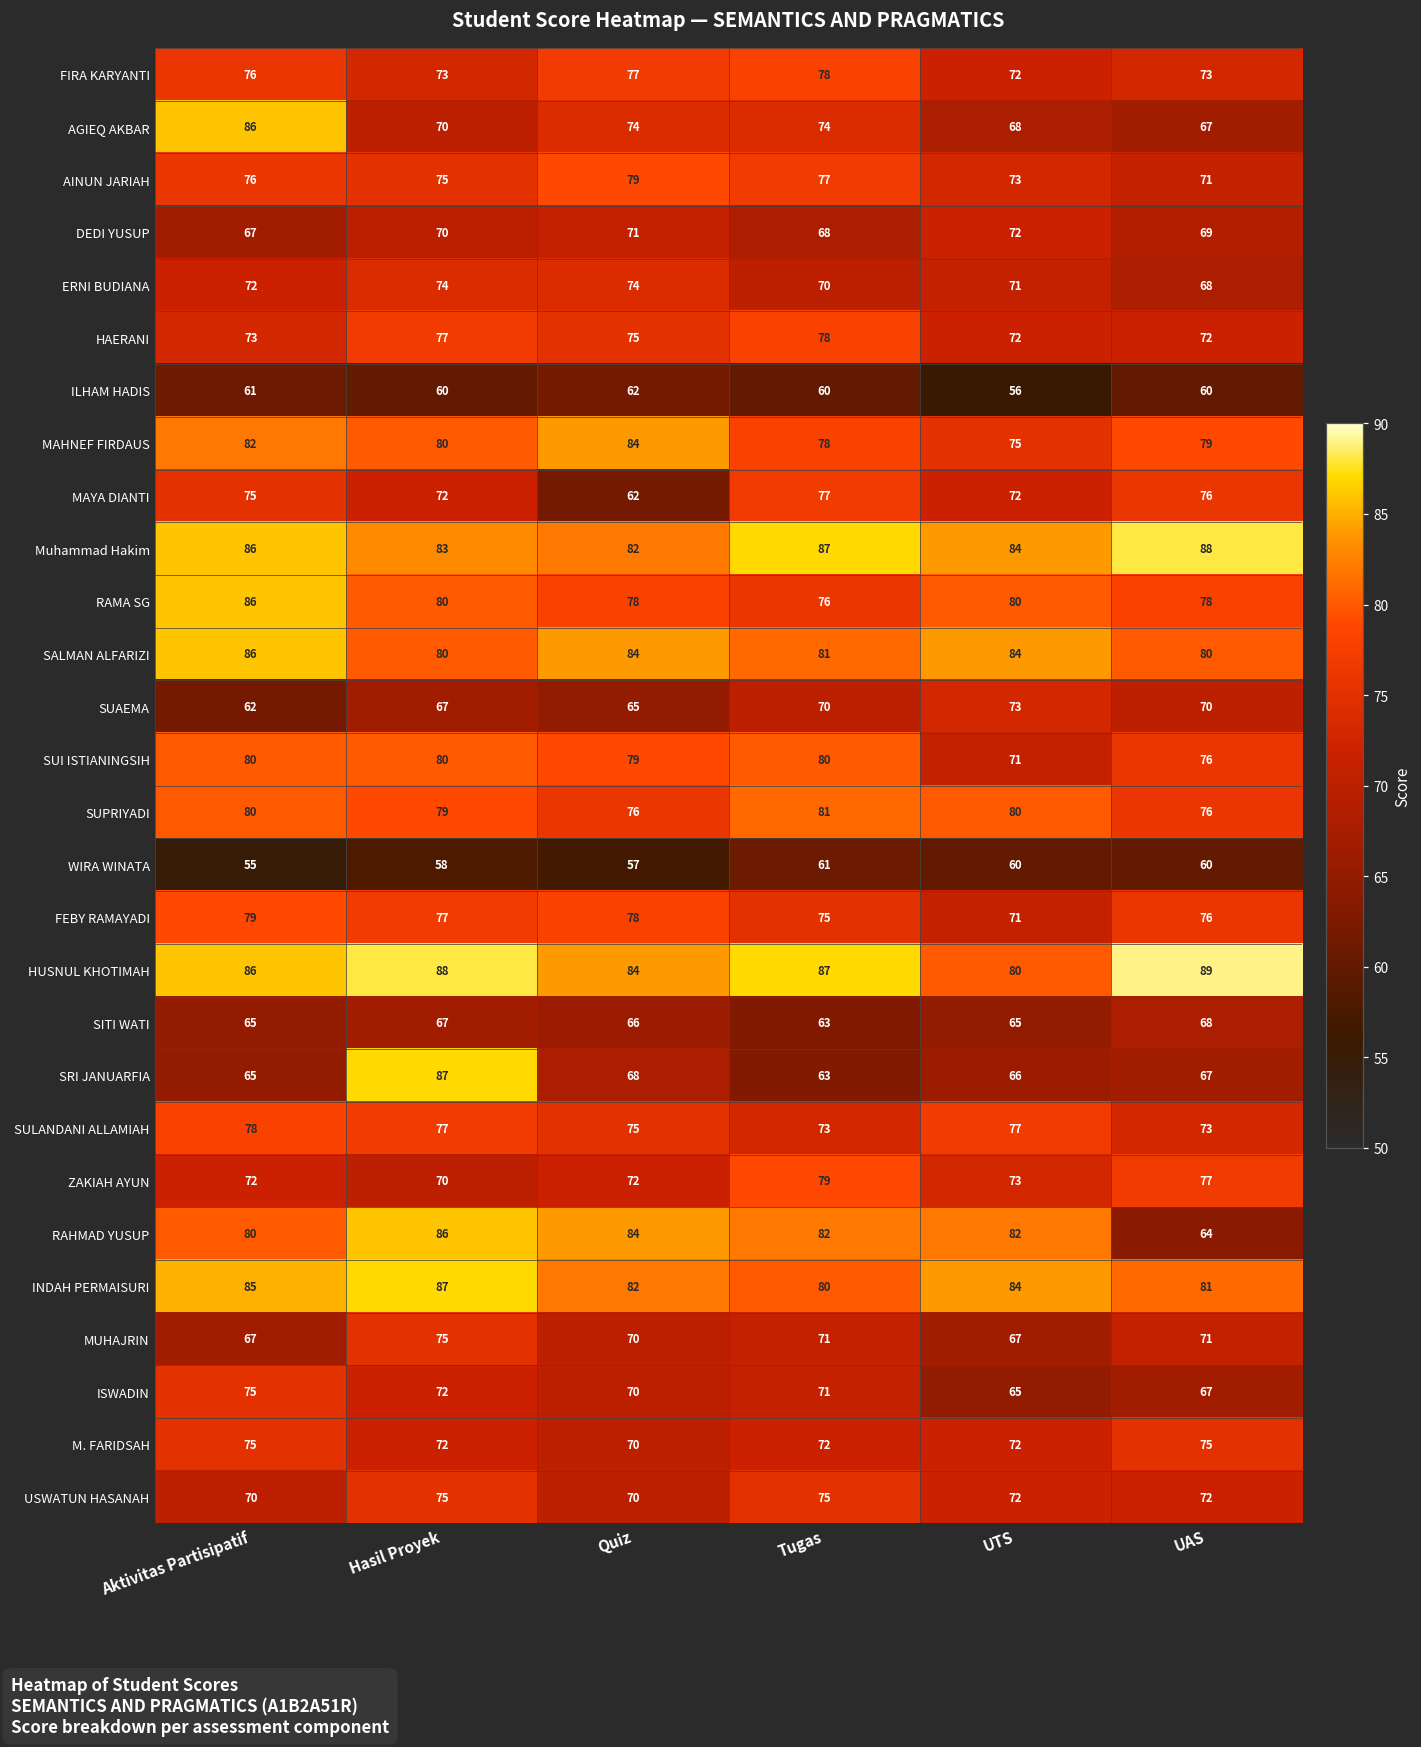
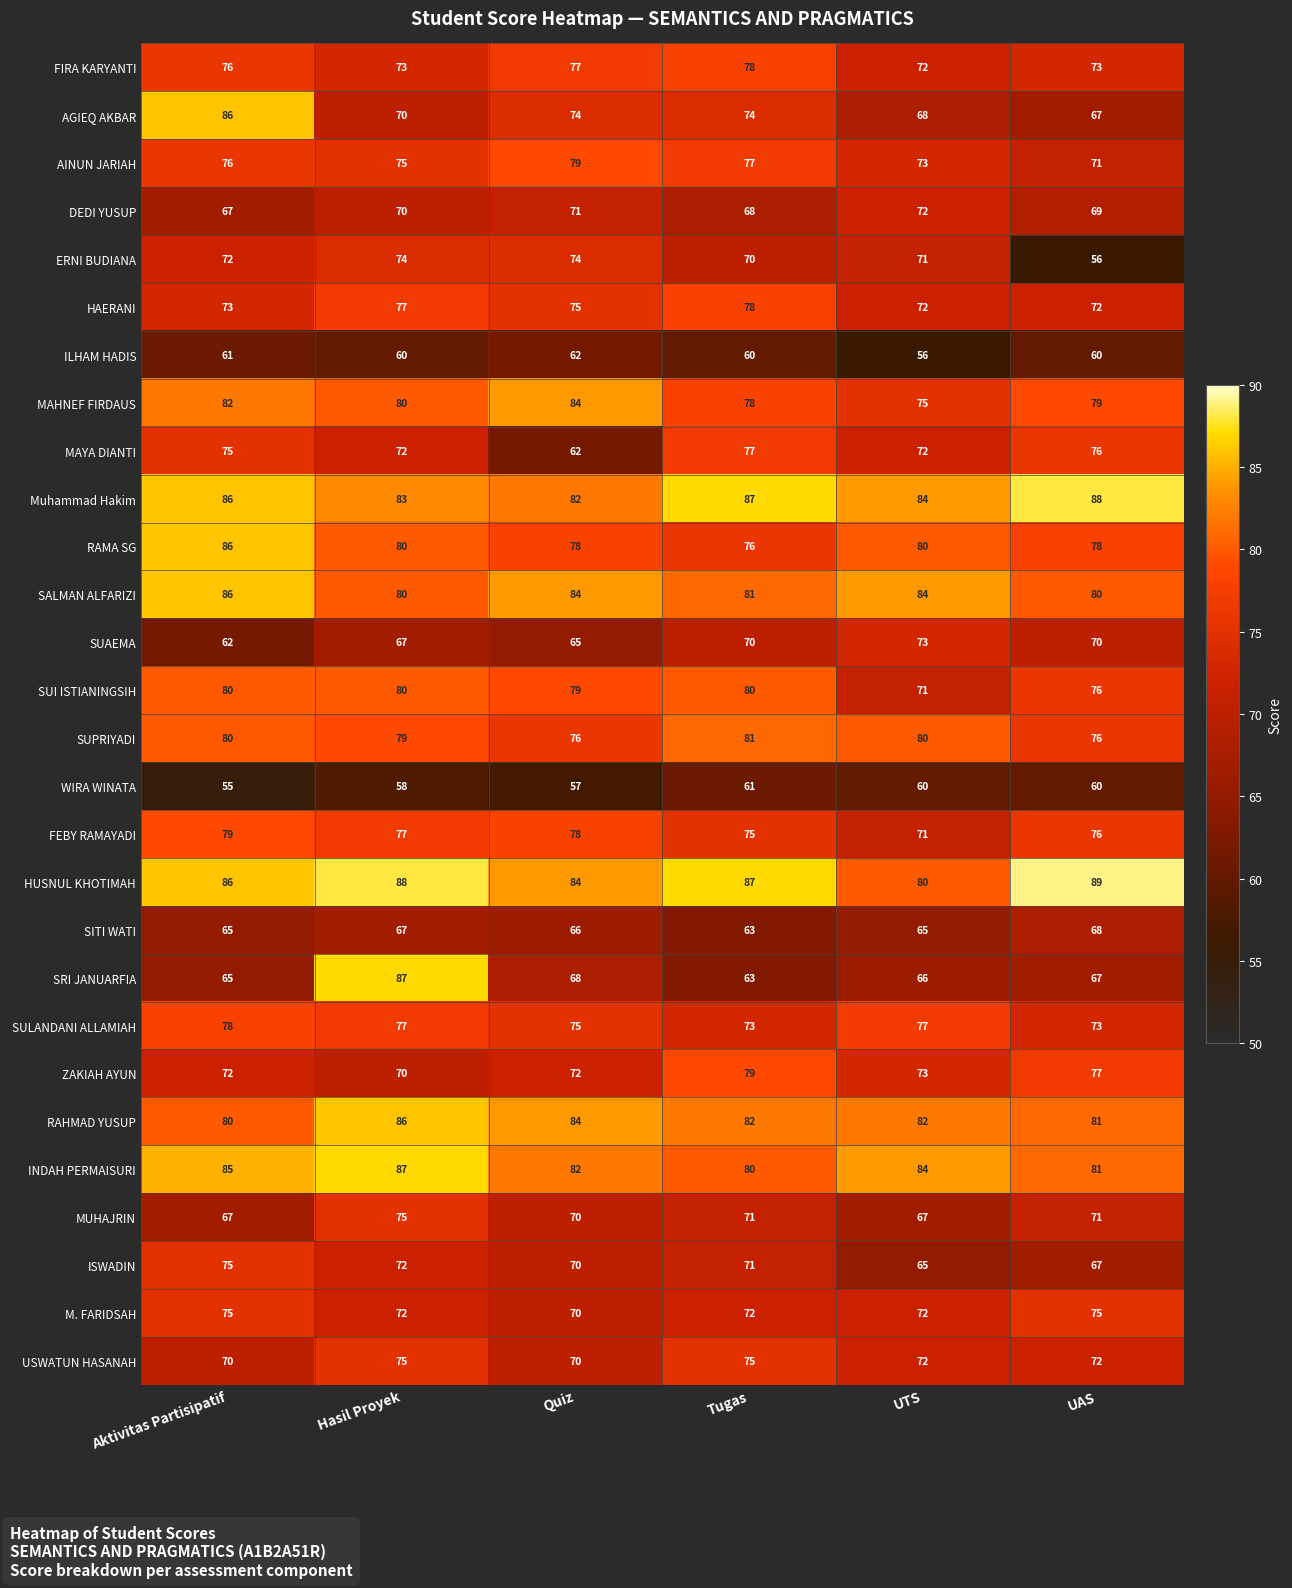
ERNI BUDIANA, UAS: 68 -> 56
RAHMAD YUSUP, UAS: 64 -> 81
